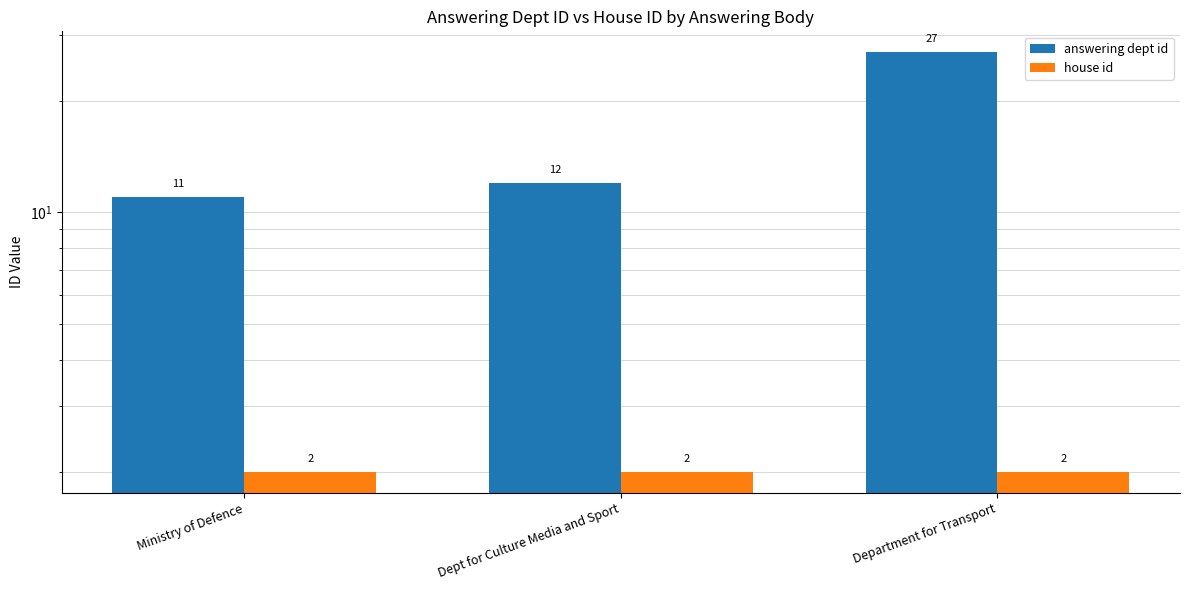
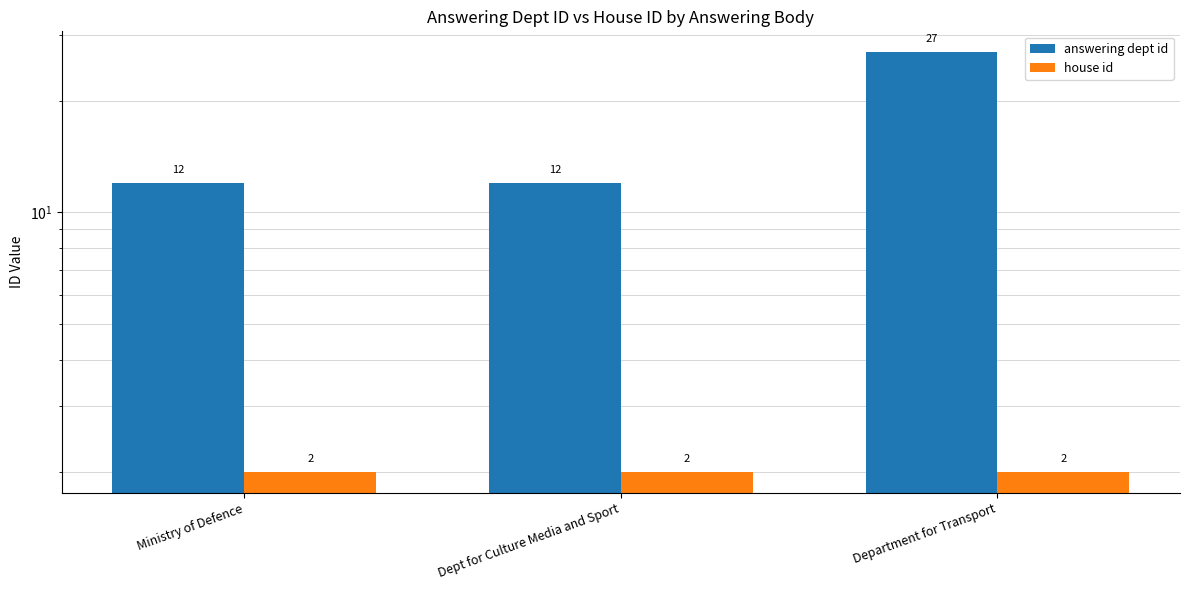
answering dept id, Ministry of Defence: 11 -> 12
